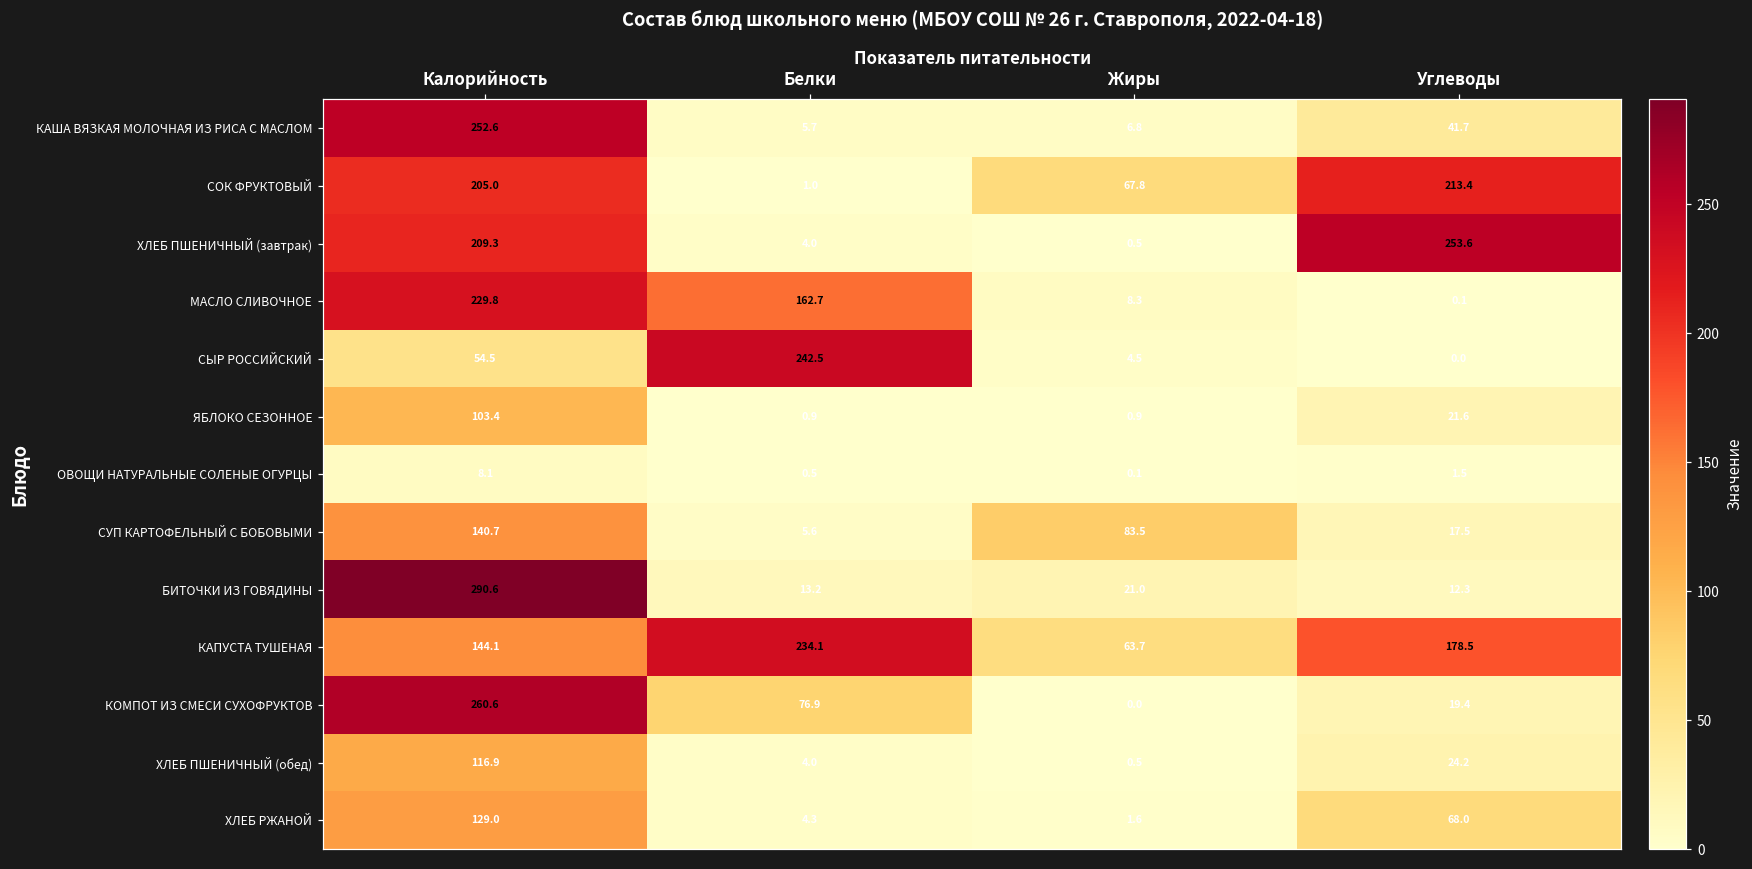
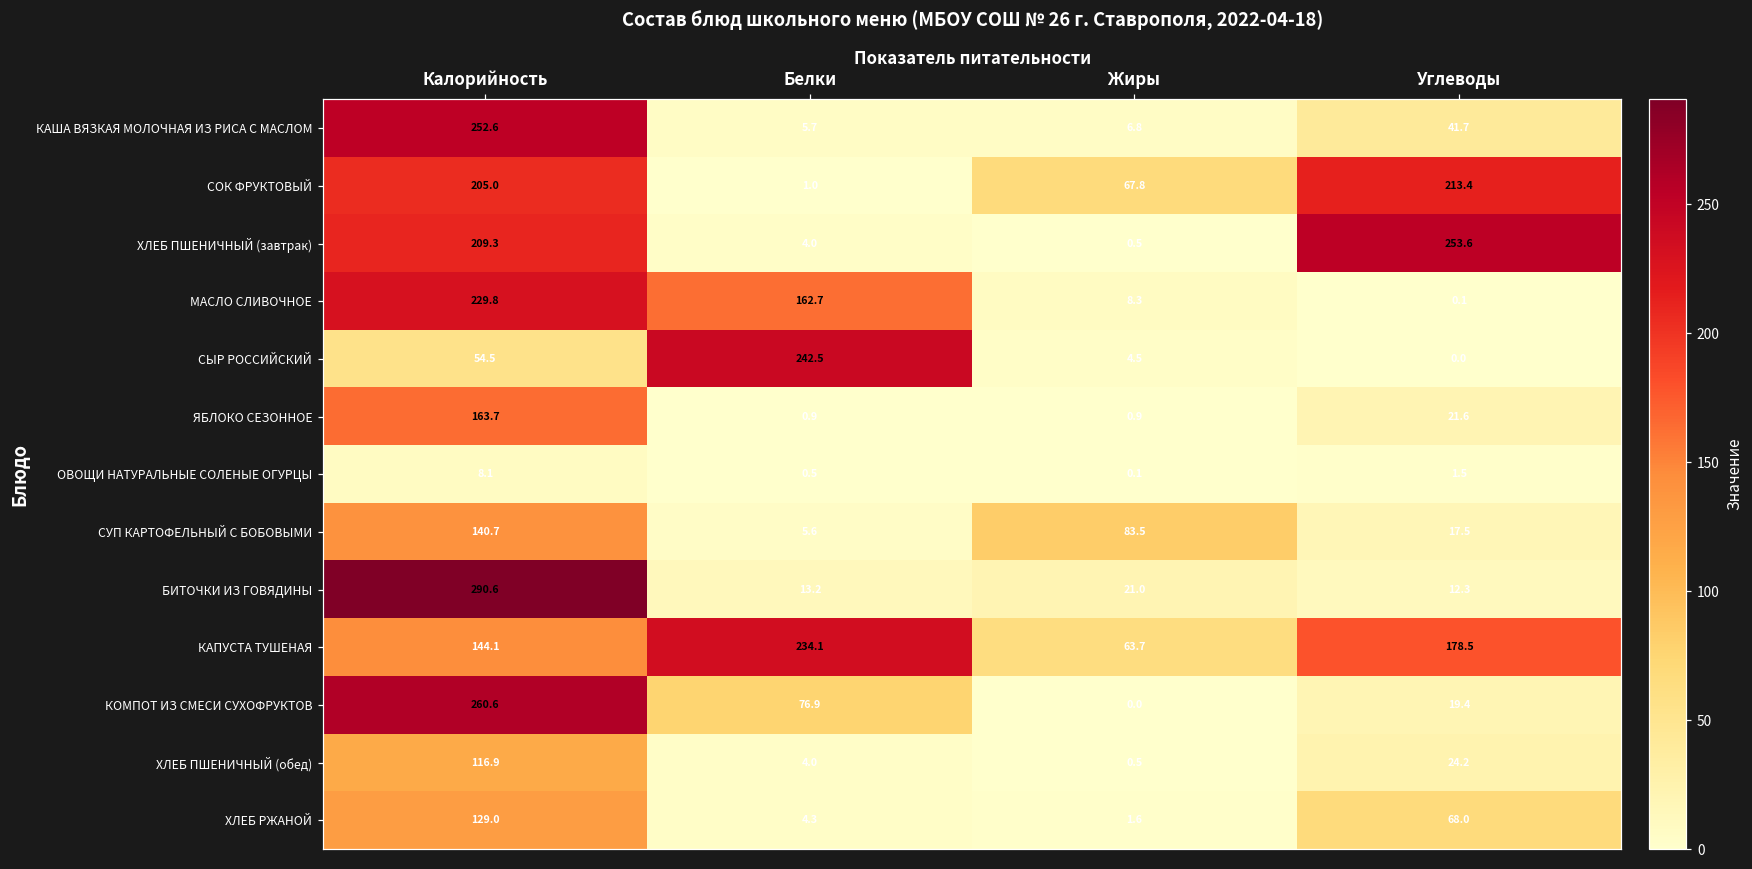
ЯБЛОКО СЕЗОННОЕ, Калорийность: 103.4 -> 163.7
